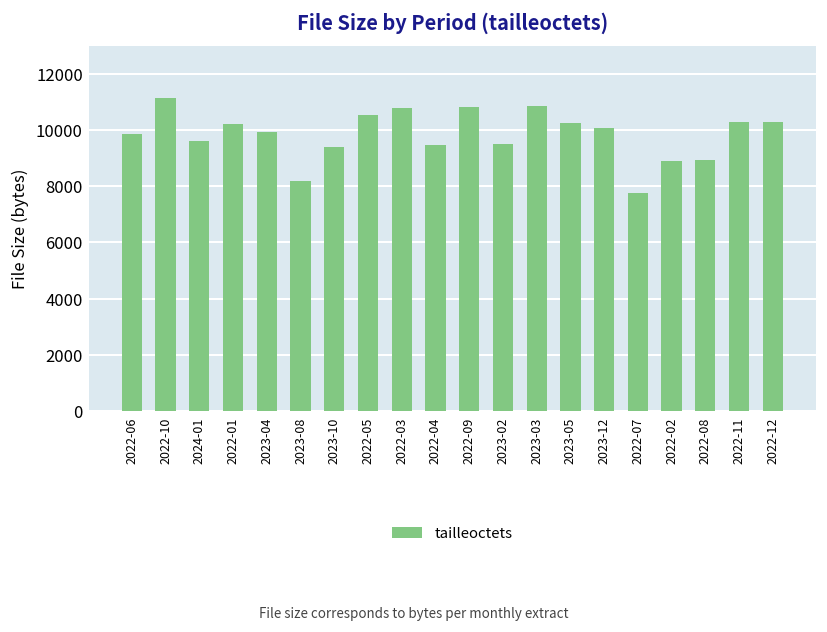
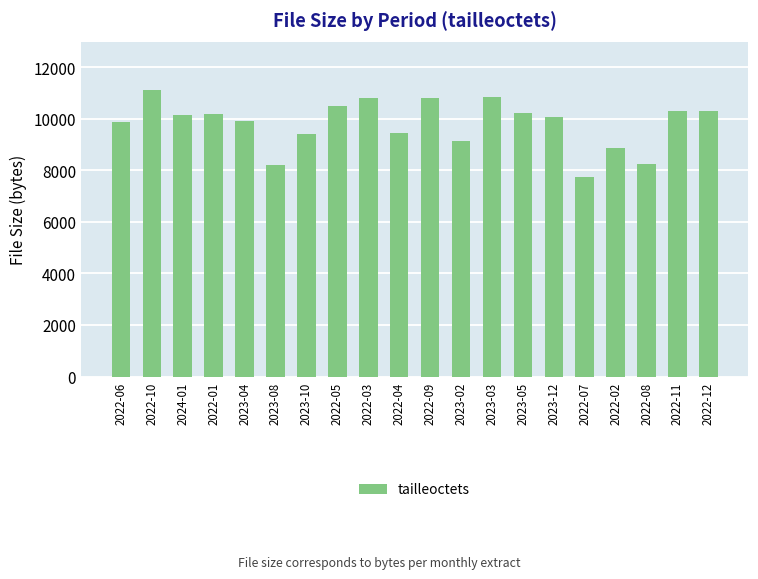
2024-01: 9600 -> 10100
2023-02: 9500 -> 9100
2022-08: 8900 -> 8200
